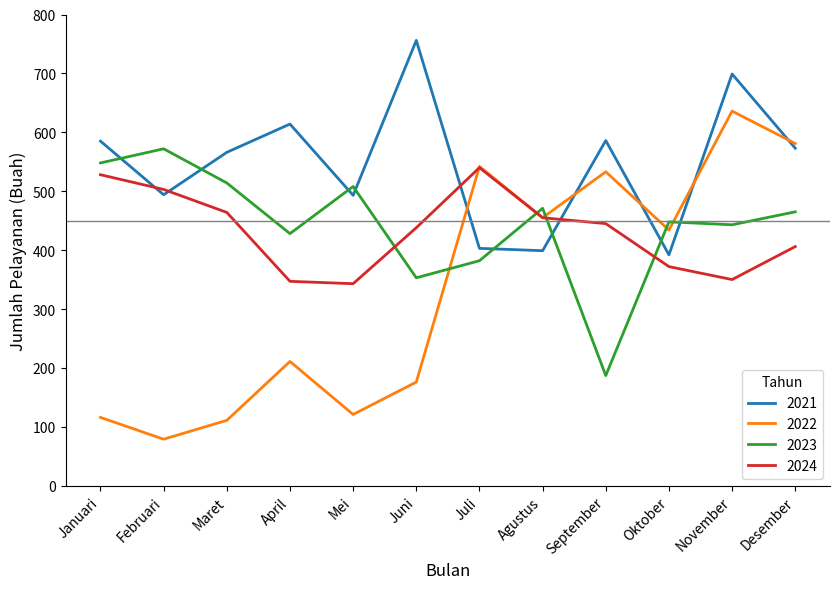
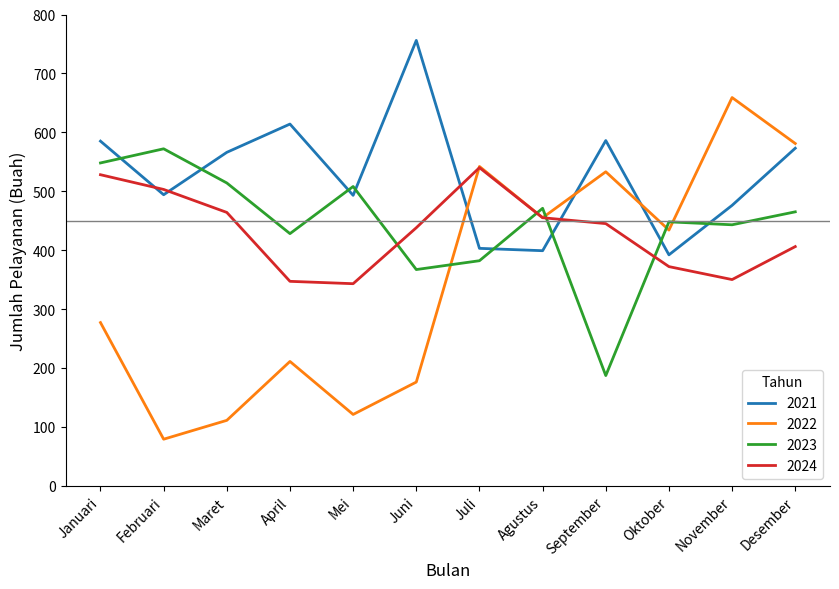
2022, Januari: 120 -> 280
2023, Juni: 350 -> 370
2021, November: 700 -> 480
2022, November: 640 -> 660
